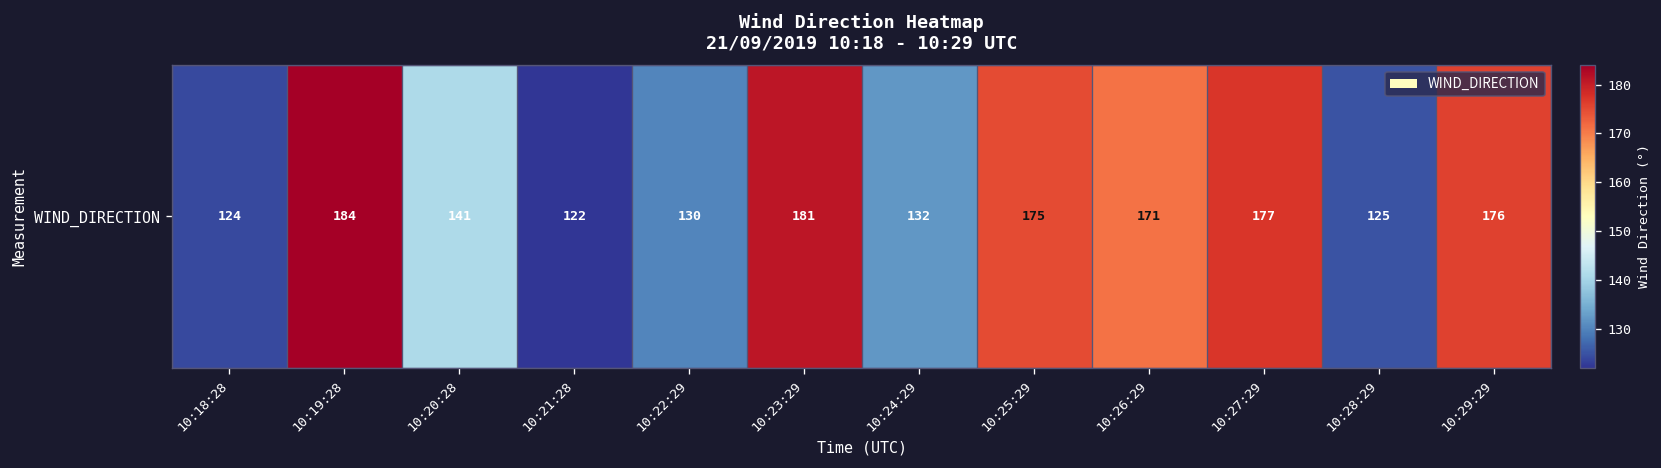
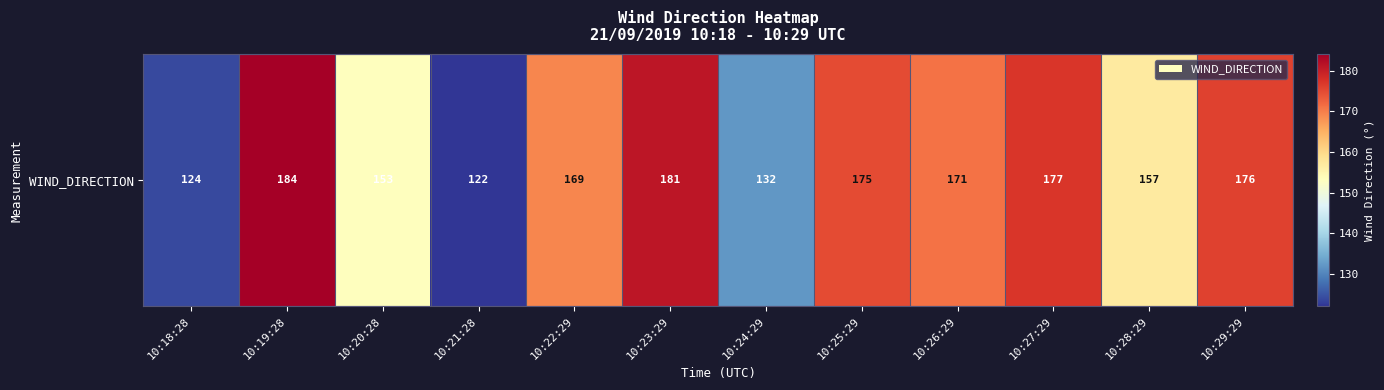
WIND_DIRECTION, 10:20:28: 141 -> 153
WIND_DIRECTION, 10:22:29: 130 -> 169
WIND_DIRECTION, 10:28:29: 125 -> 157
